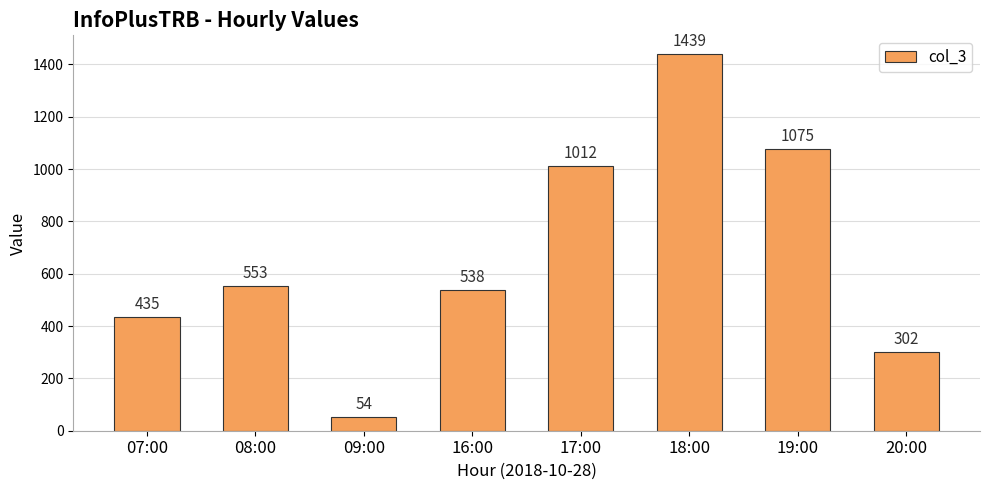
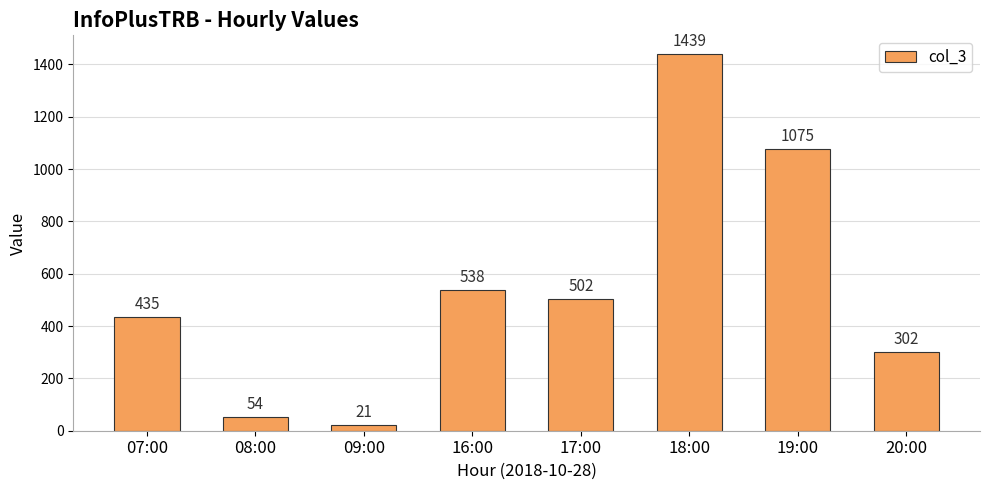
08:00: 553 -> 54
09:00: 54 -> 21
17:00: 1012 -> 502
